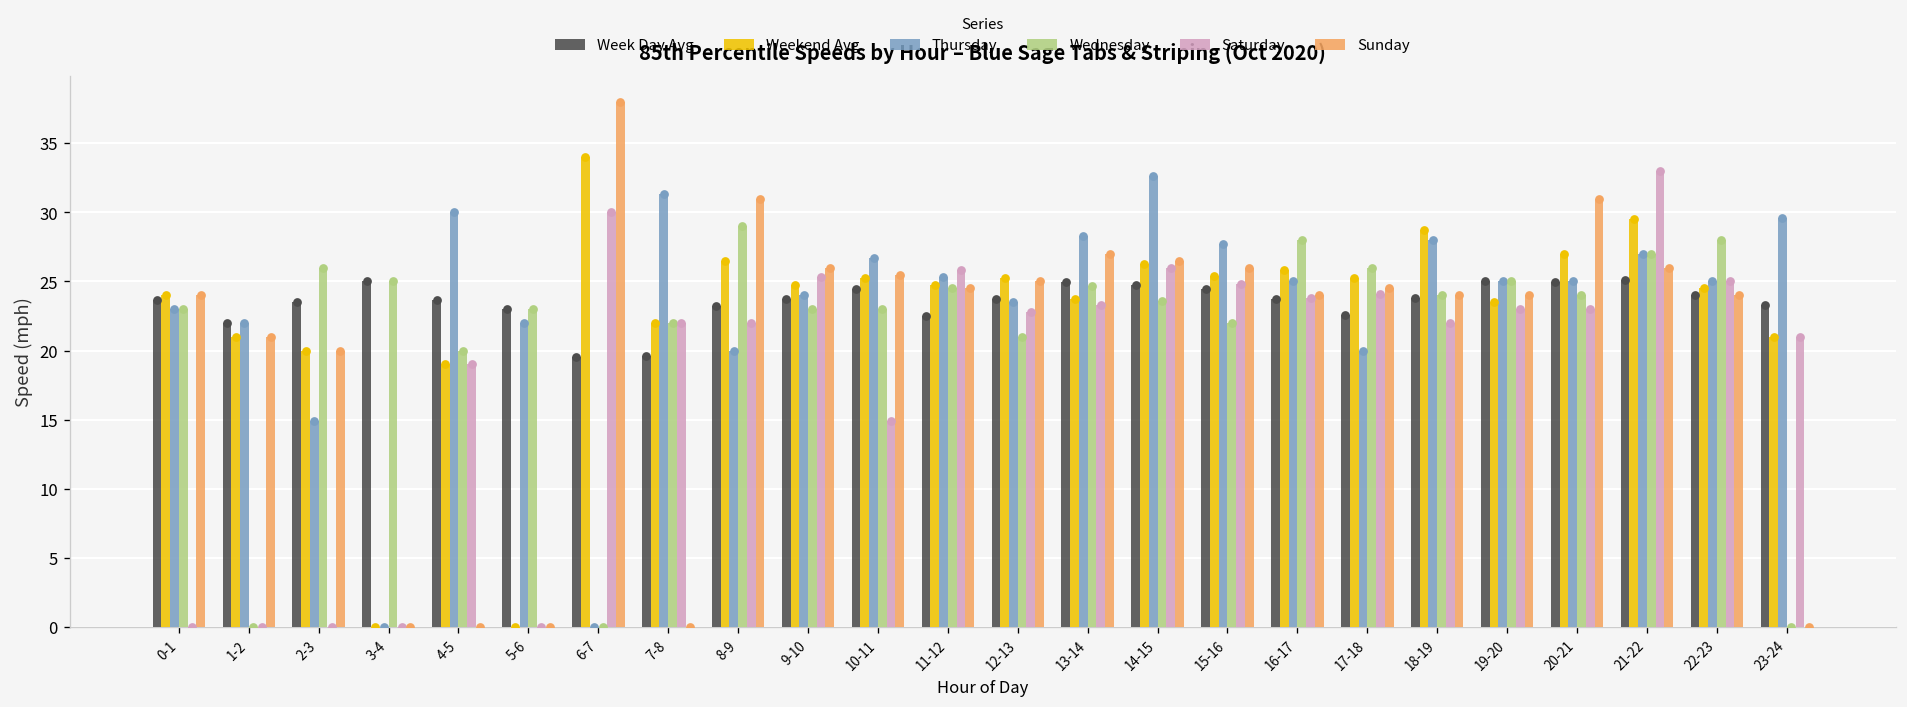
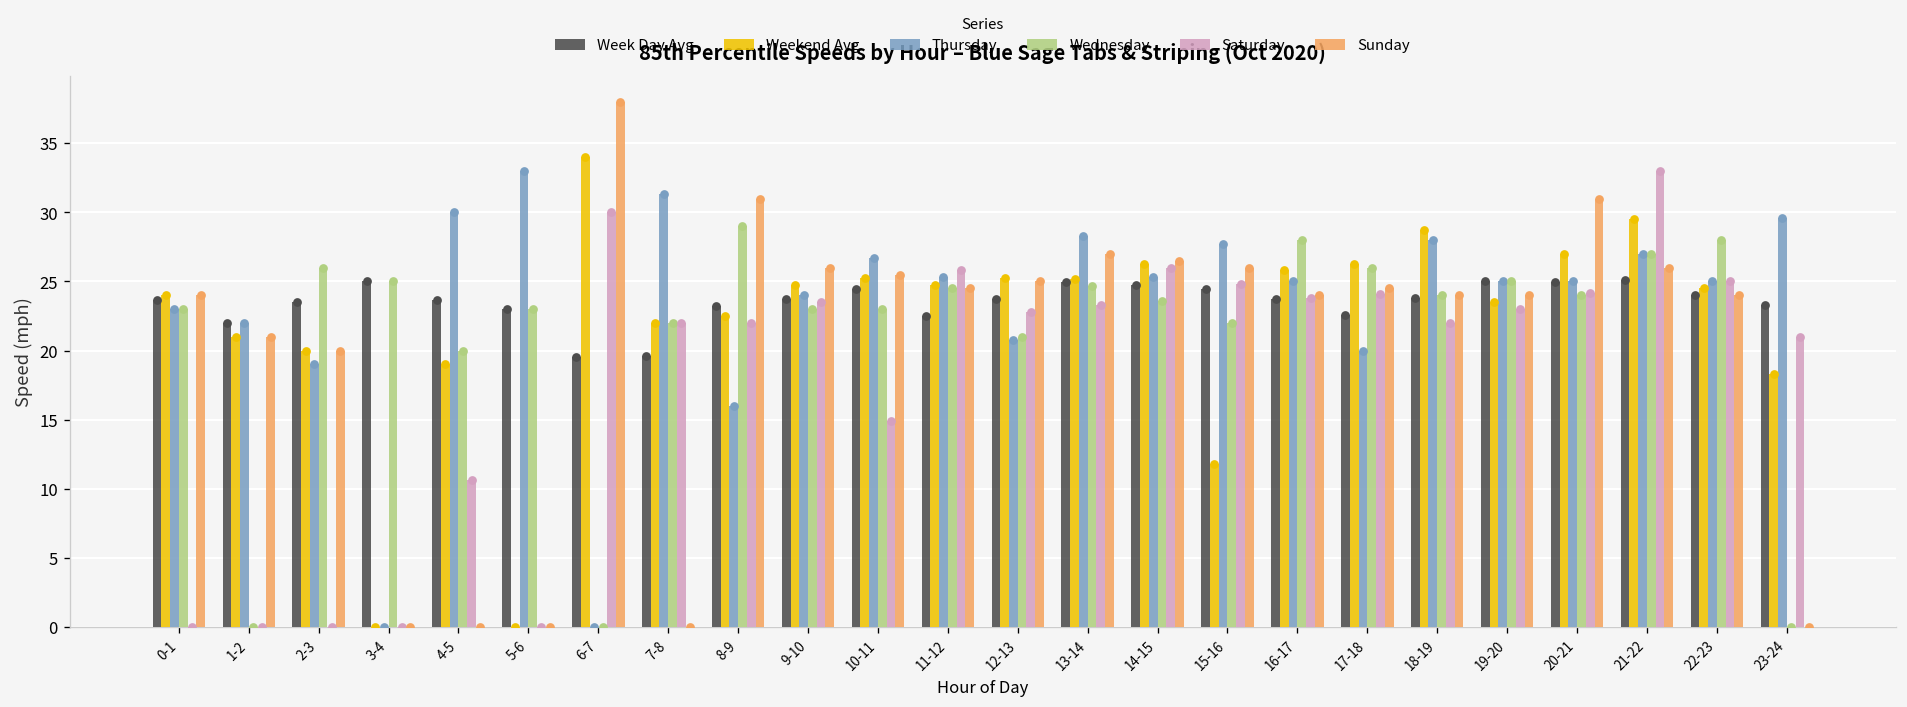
Thursday, 2-3: 14.9 -> 19.0
Saturday, 4-5: 19.0 -> 10.6
Thursday, 5-6: 22 -> 33
Weekend Avg, 8-9: 26.5 -> 22.5
Thursday, 8-9: 20 -> 16
Saturday, 9-10: 25.3 -> 23.5
Thursday, 12-13: 23.5 -> 20.8
Weekend Avg, 13-14: 23.8 -> 25.2
Thursday, 14-15: 32.6 -> 25.3
Weekend Avg, 15-16: 25.4 -> 11.8
Weekend Avg, 17-18: 25.3 -> 26.3
Saturday, 20-21: 23.0 -> 24.2
Weekend Avg, 23-24: 21.0 -> 18.3
